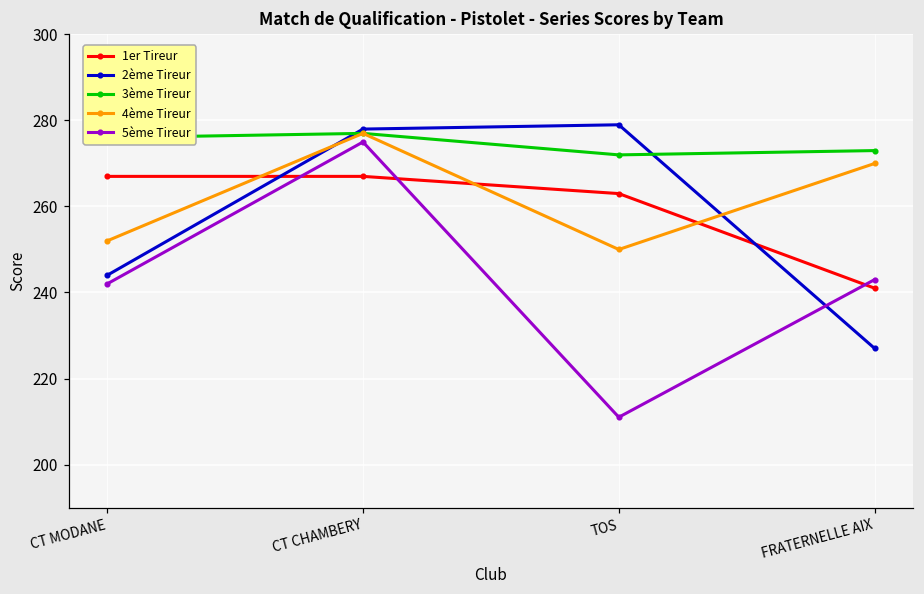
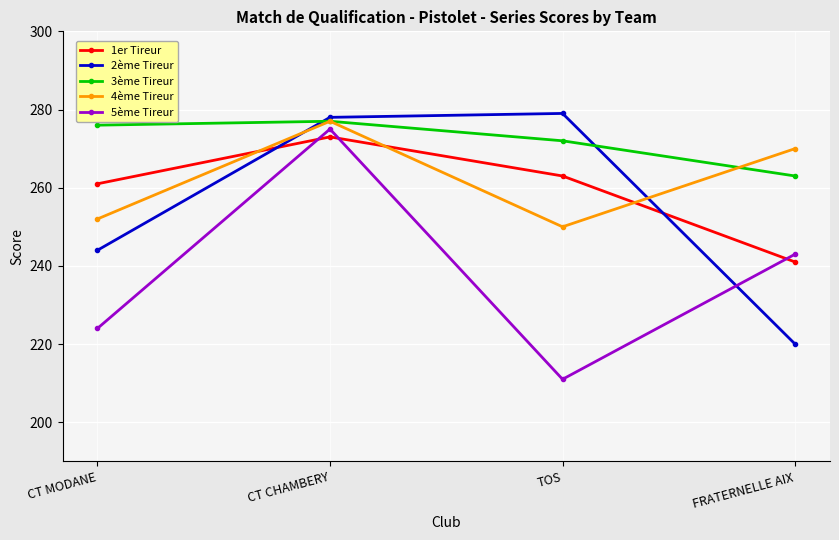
1er Tireur, CT MODANE: 267 -> 261
5ème Tireur, CT MODANE: 242 -> 224
1er Tireur, CT CHAMBERY: 267 -> 273
2ème Tireur, FRATERNELLE AIX: 227 -> 220
3ème Tireur, FRATERNELLE AIX: 273 -> 263
